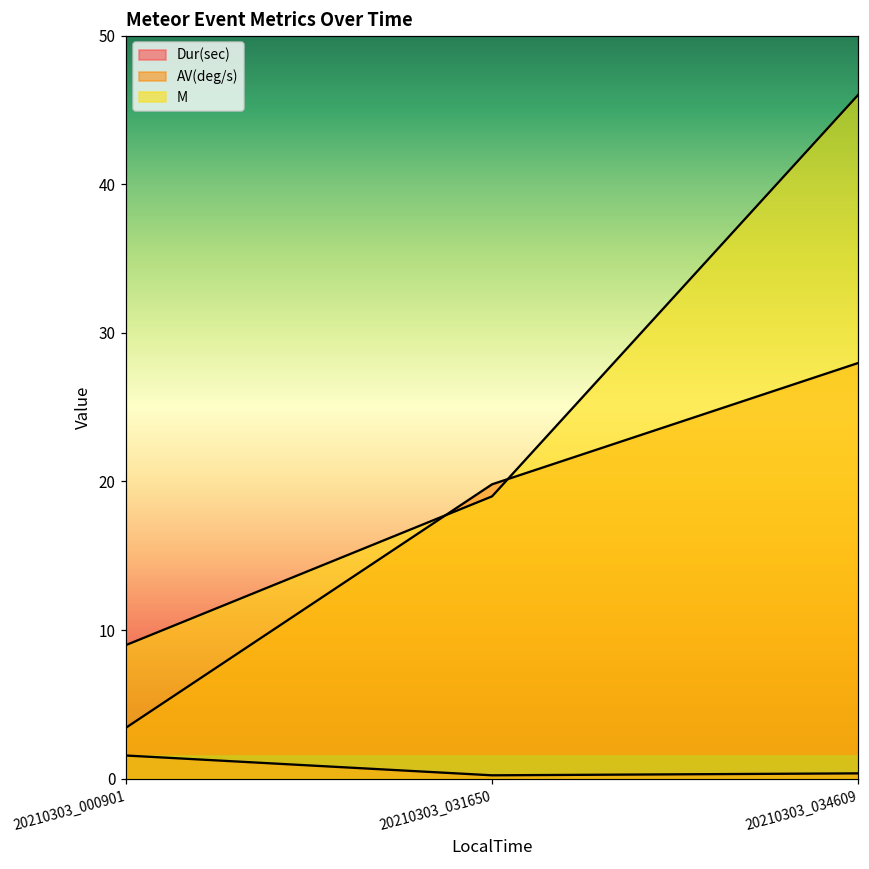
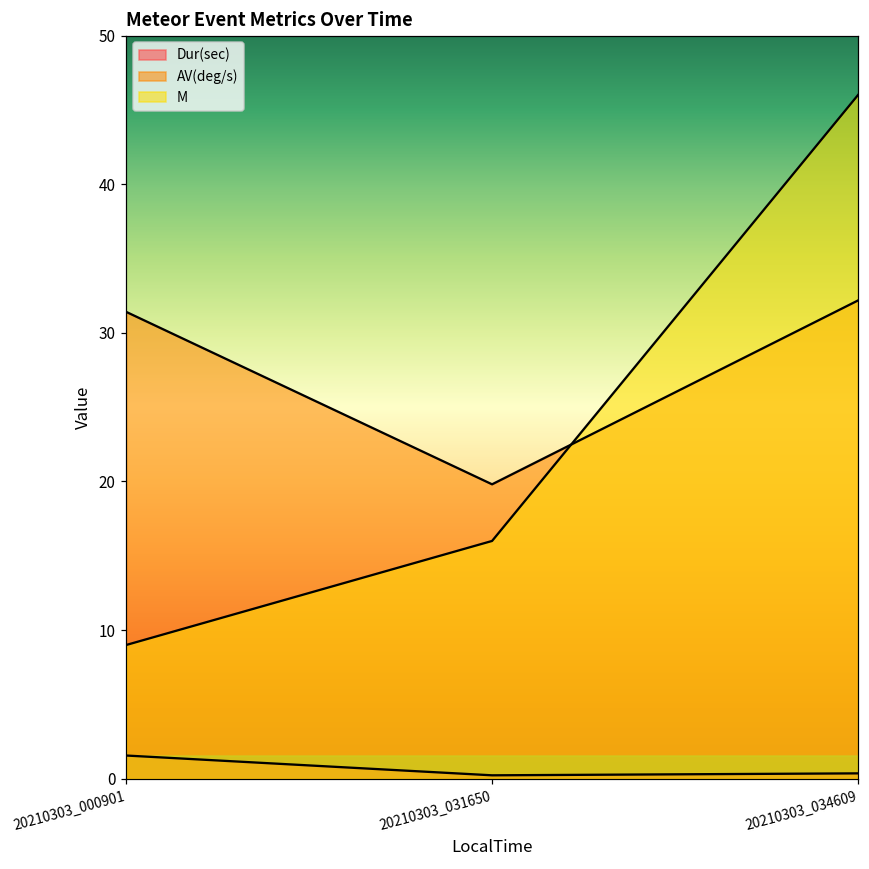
AV(deg/s), 20210303_000901: 3.4 -> 31.4
M, 20210303_031650: 19 -> 16
AV(deg/s), 20210303_034609: 28.0 -> 32.2
